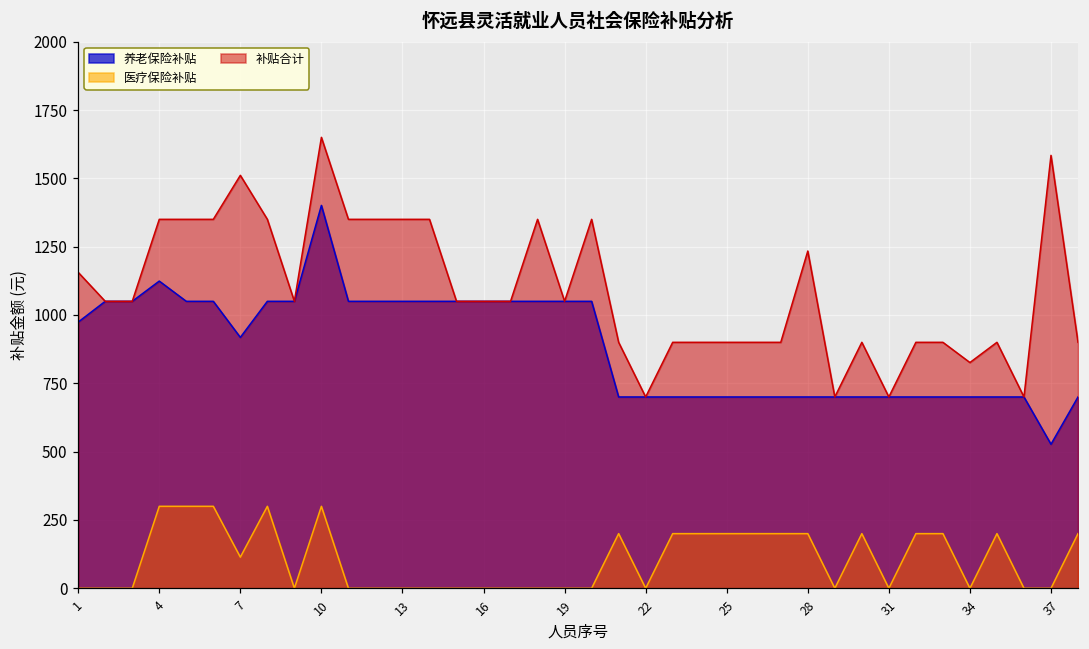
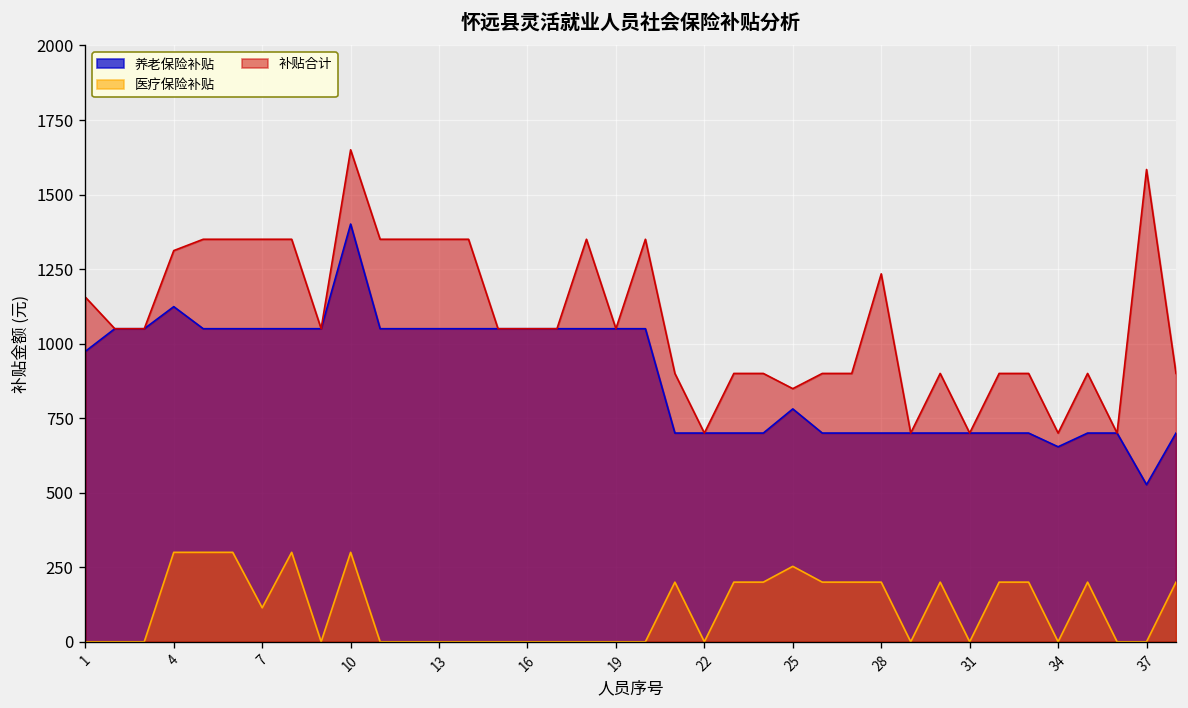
补贴合计, 4: 1350 -> 1310
养老保险补贴, 7: 920 -> 1050
补贴合计, 7: 1510 -> 1350
养老保险补贴, 25: 700 -> 780
医疗保险补贴, 25: 200 -> 250
补贴合计, 25: 900 -> 850
养老保险补贴, 34: 700 -> 650
补贴合计, 34: 830 -> 700
